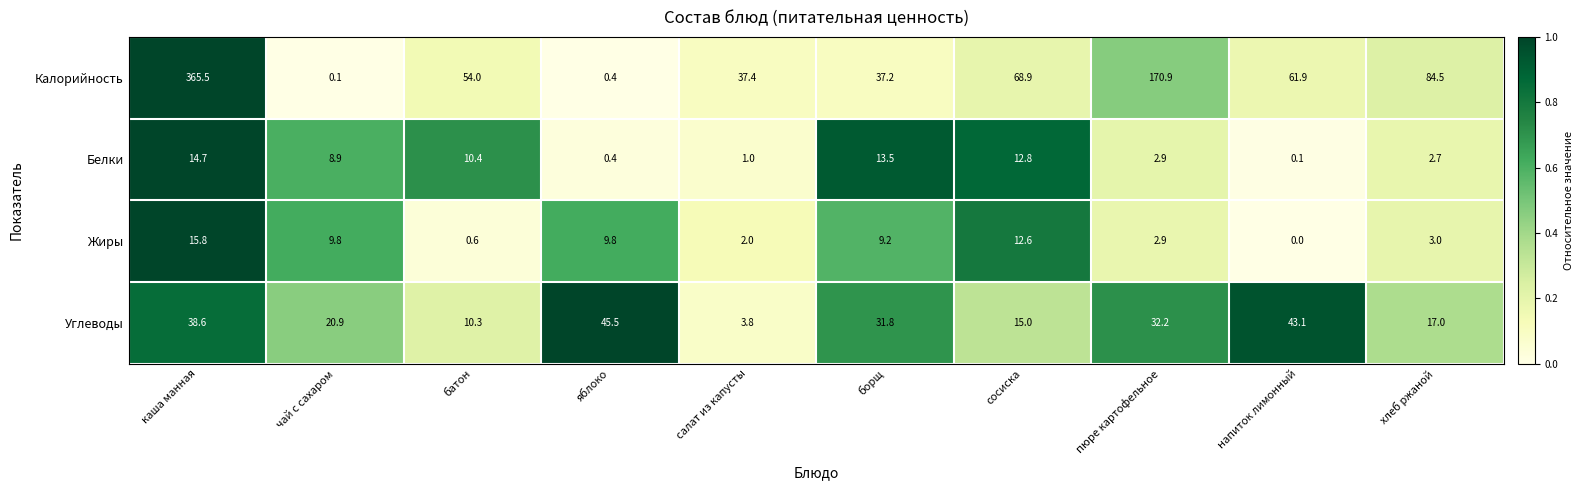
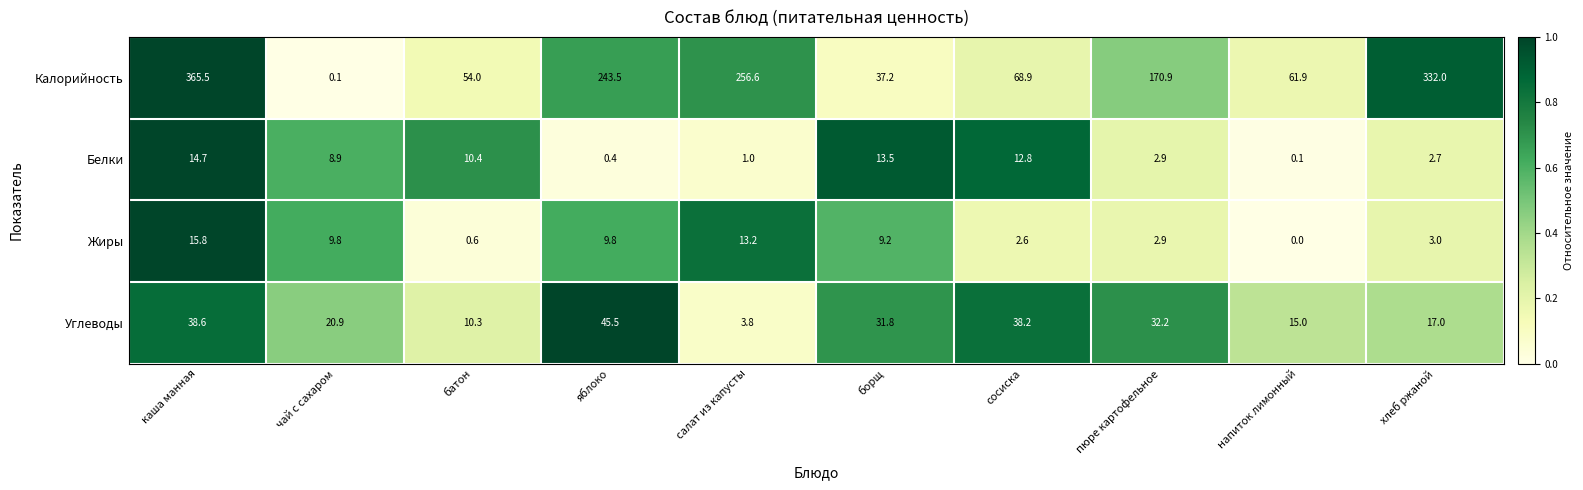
Калорийность, яблоко: 0.4 -> 243.5
Калорийность, салат из капусты: 37.4 -> 256.6
Калорийность, хлеб ржаной: 84.5 -> 332.0
Жиры, салат из капусты: 2.0 -> 13.2
Жиры, сосиска: 12.6 -> 2.6
Углеводы, сосиска: 15.0 -> 38.2
Углеводы, напиток лимонный: 43.1 -> 15.0
